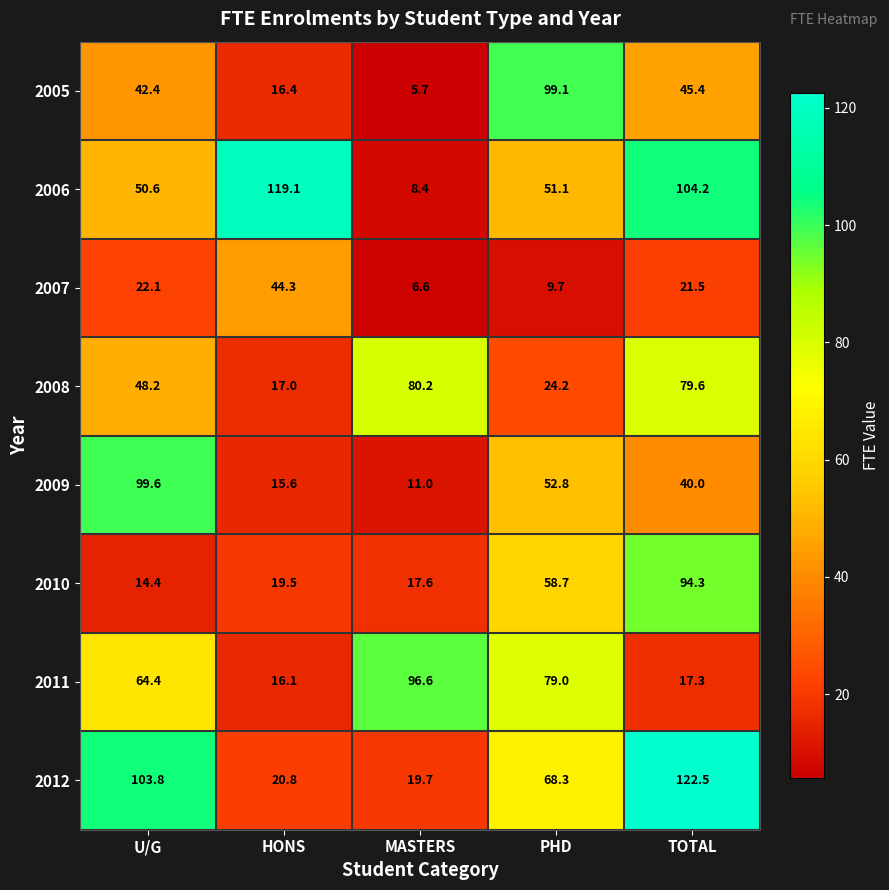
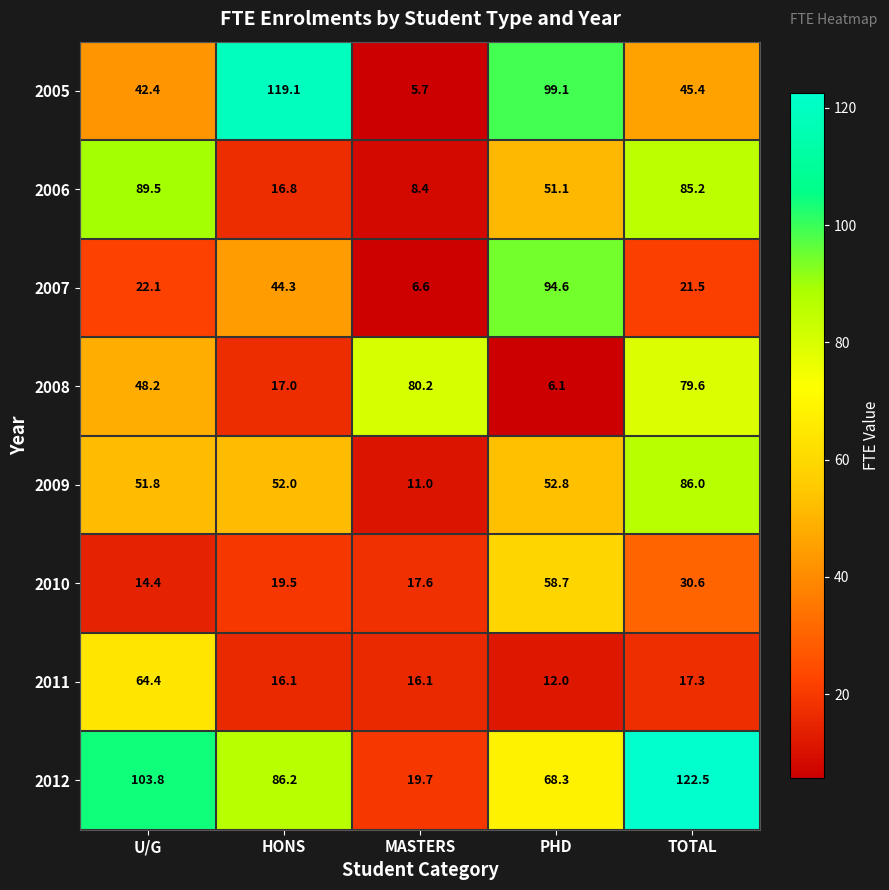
2005, HONS: 16.4 -> 119.1
2006, U/G: 50.6 -> 89.5
2006, HONS: 119.1 -> 16.8
2006, TOTAL: 104.2 -> 85.2
2007, PHD: 9.7 -> 94.6
2008, PHD: 24.2 -> 6.1
2009, U/G: 99.6 -> 51.8
2009, HONS: 15.6 -> 52.0
2009, TOTAL: 40.0 -> 86.0
2010, TOTAL: 94.3 -> 30.6
2011, MASTERS: 96.6 -> 16.1
2011, PHD: 79.0 -> 12.0
2012, HONS: 20.8 -> 86.2
